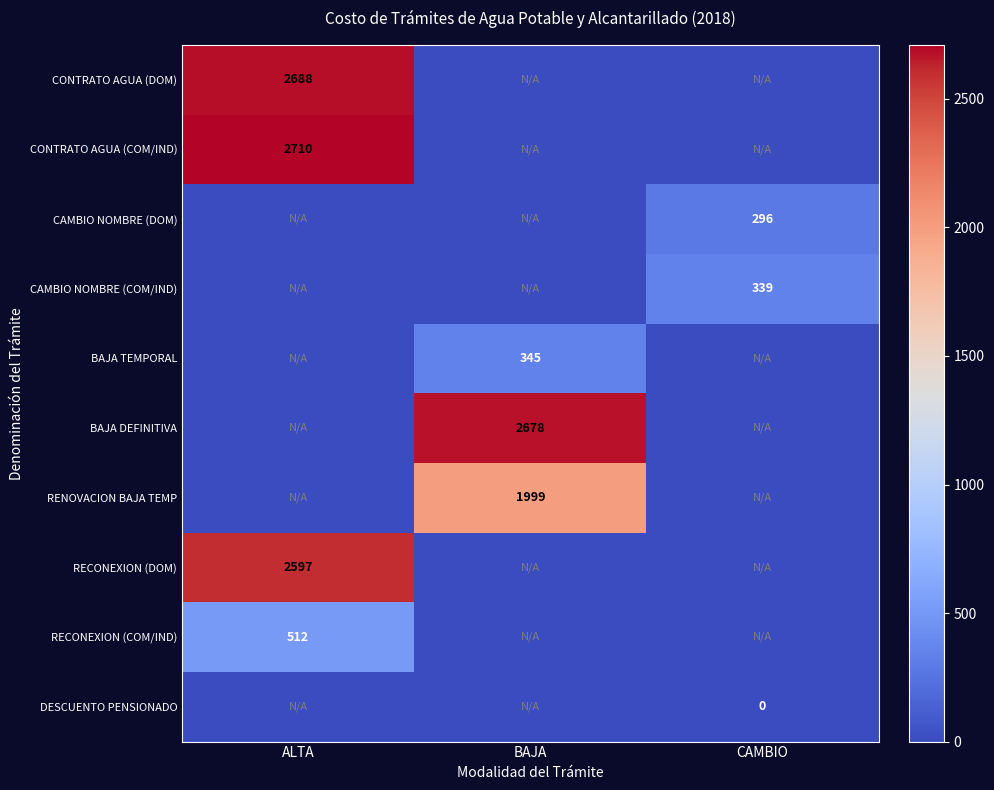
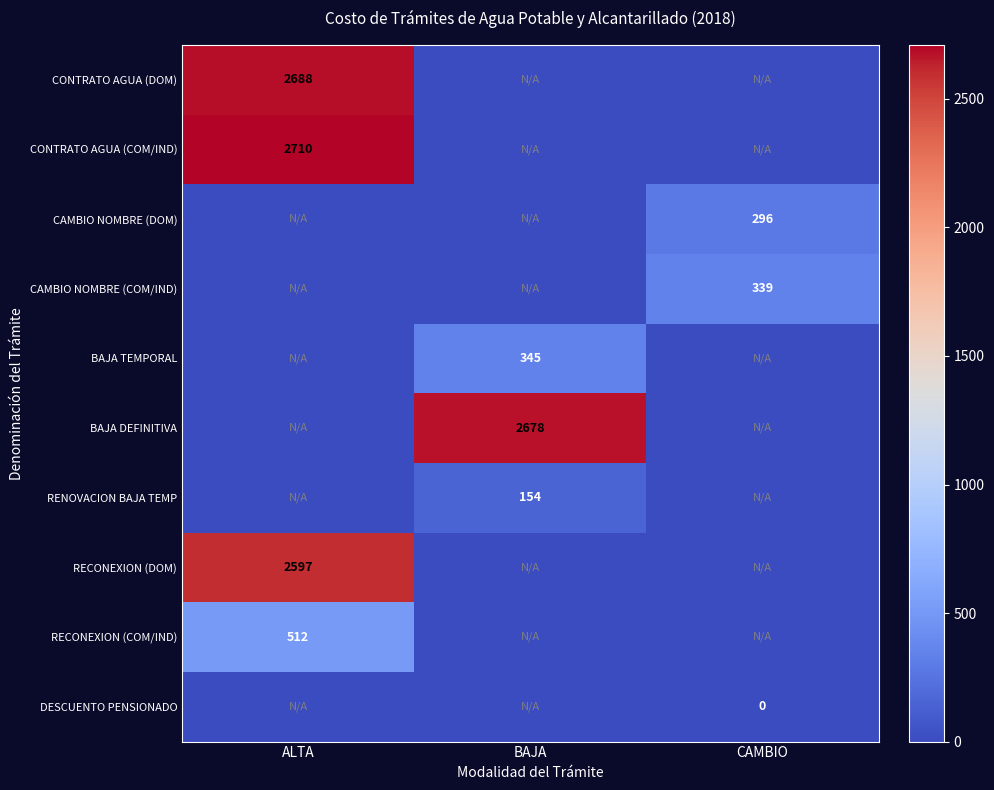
RENOVACION BAJA TEMP, BAJA: 1999 -> 154
